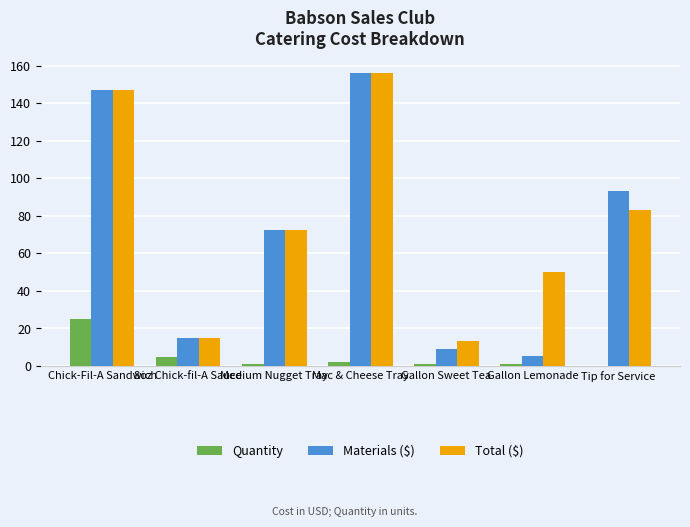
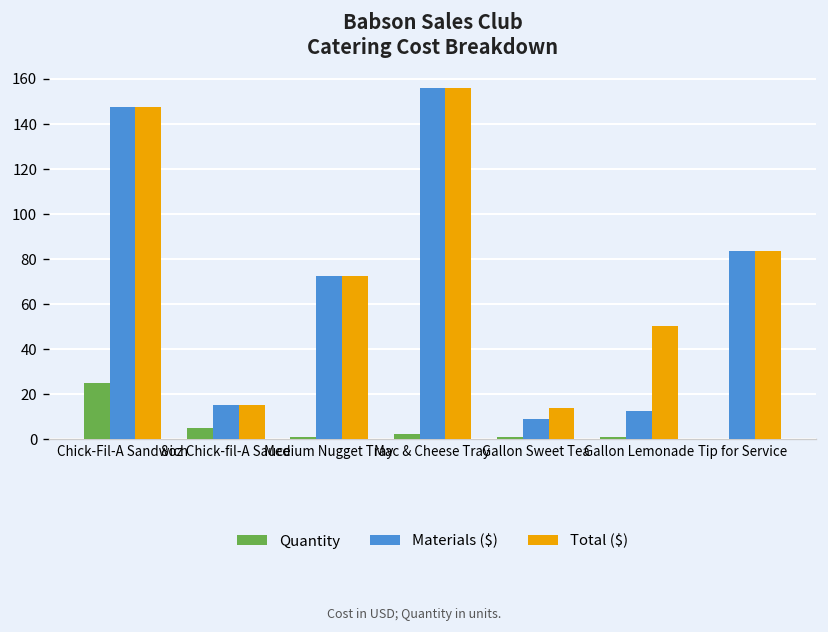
Materials ($), Gallon Lemonade: 5 -> 12
Materials ($), Tip for Service: 93 -> 83
